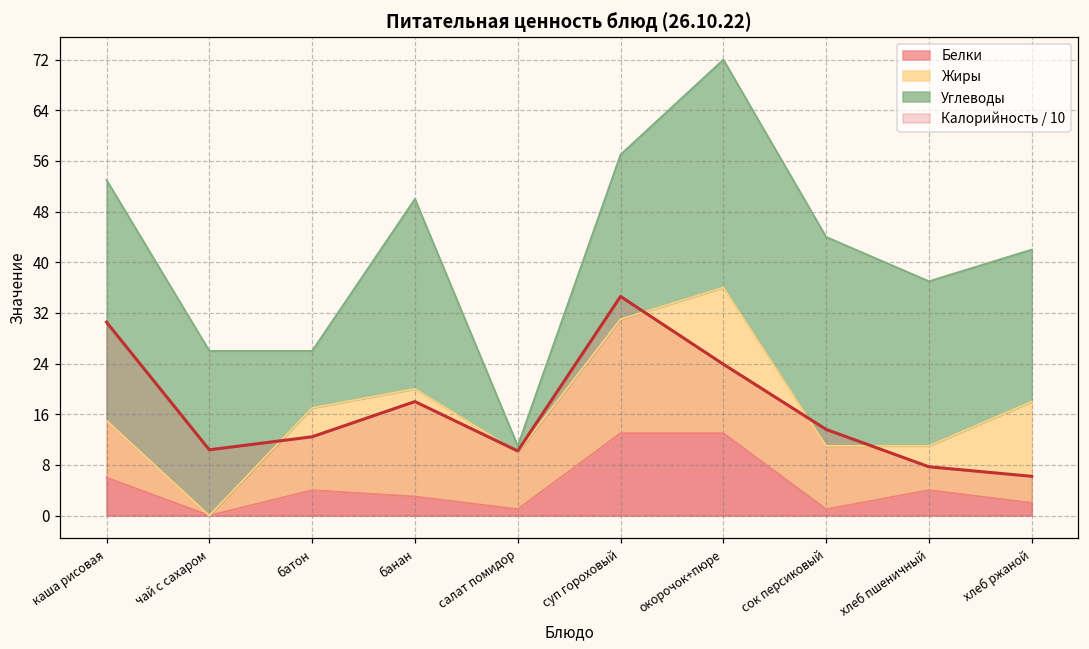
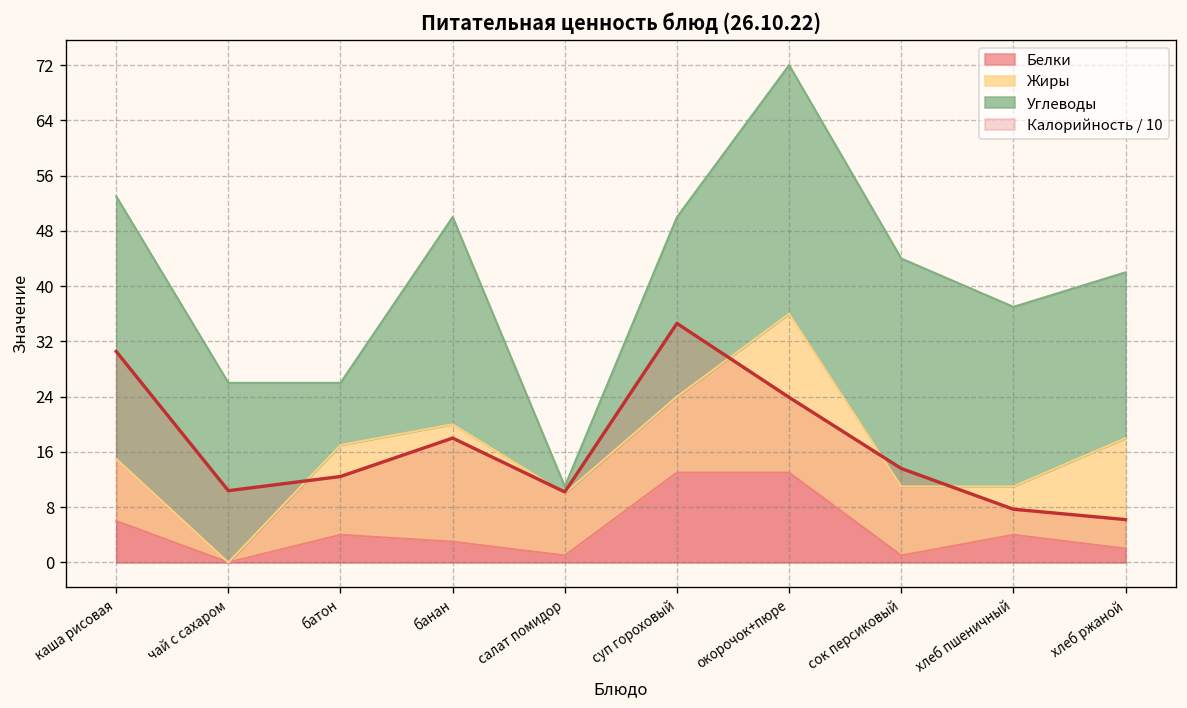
Жиры, суп гороховый: 18 -> 11
